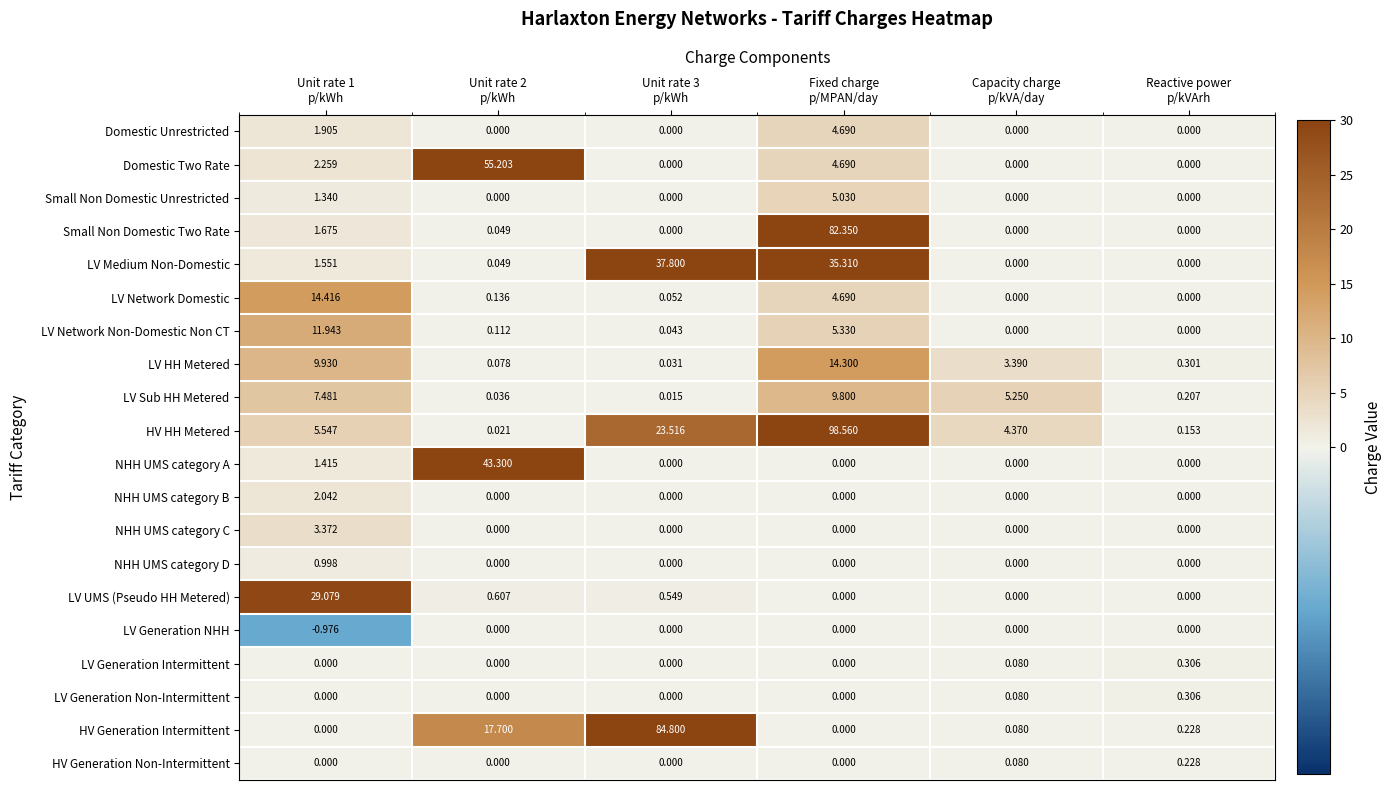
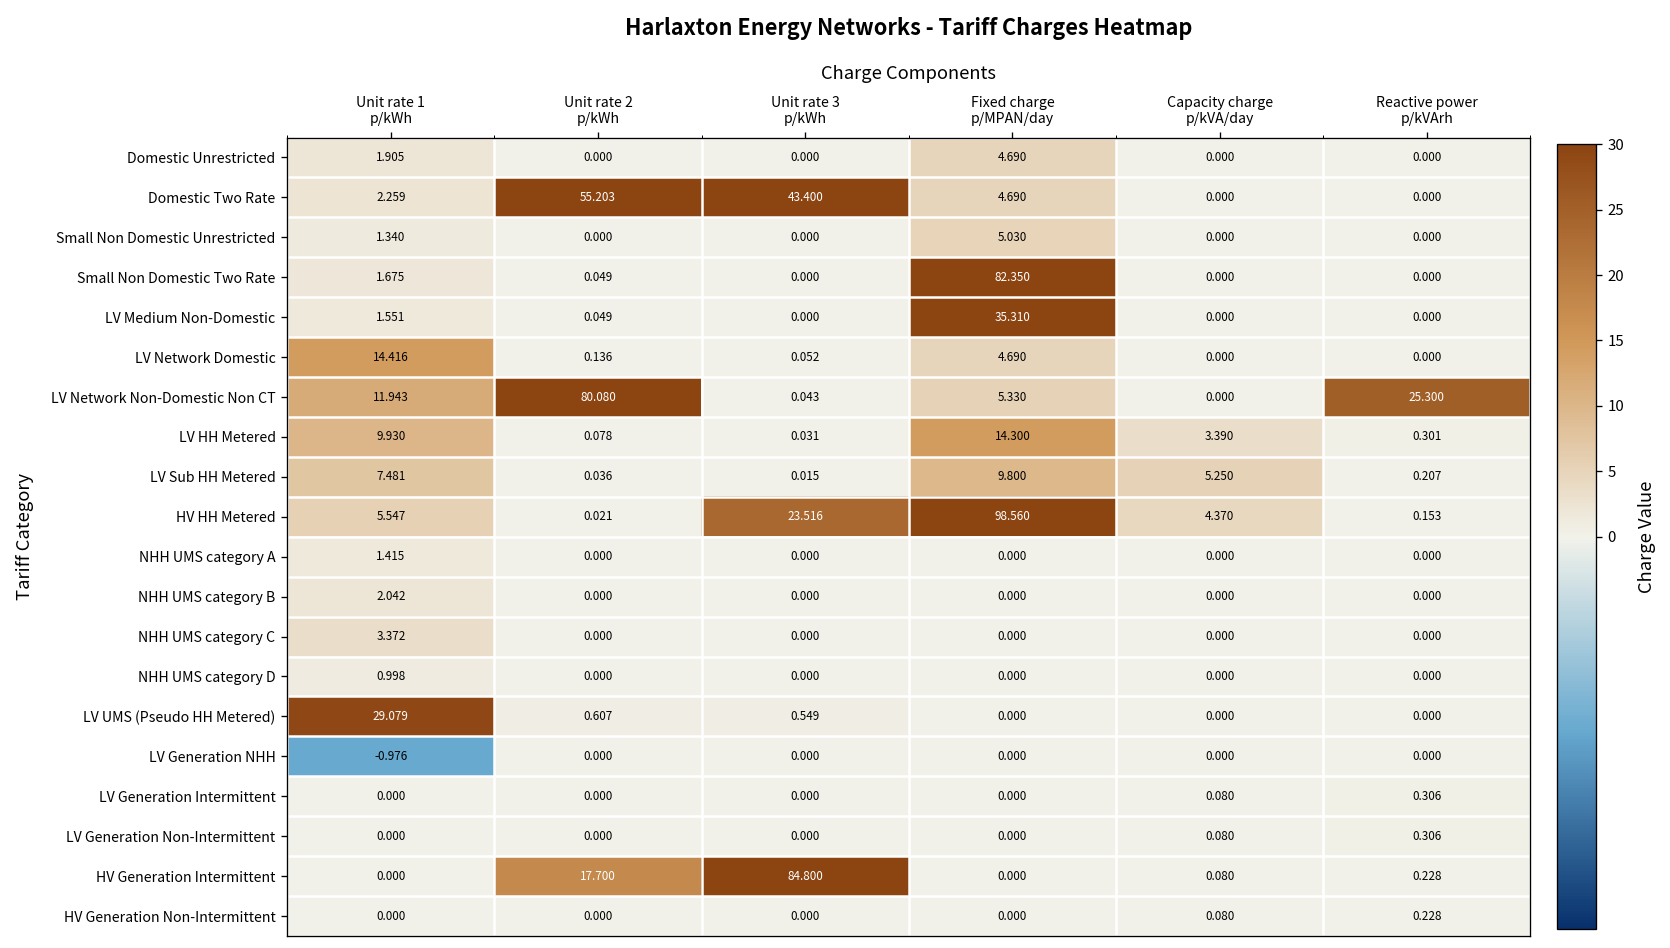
Domestic Two Rate, Unit rate 3 p/kWh: 0.000 -> 43.400
LV Medium Non-Domestic, Unit rate 3 p/kWh: 37.800 -> 0.000
LV Network Non-Domestic Non CT, Unit rate 2 p/kWh: 0.112 -> 80.080
LV Network Non-Domestic Non CT, Reactive power p/kVArh: 0.000 -> 25.300
NHH UMS category A, Unit rate 2 p/kWh: 43.300 -> 0.000
